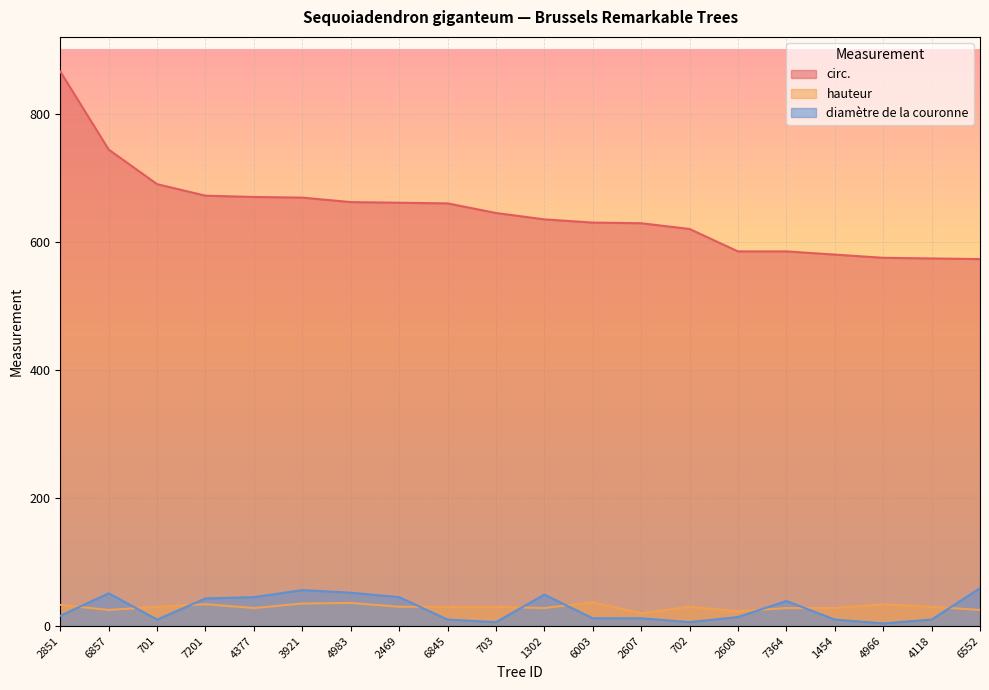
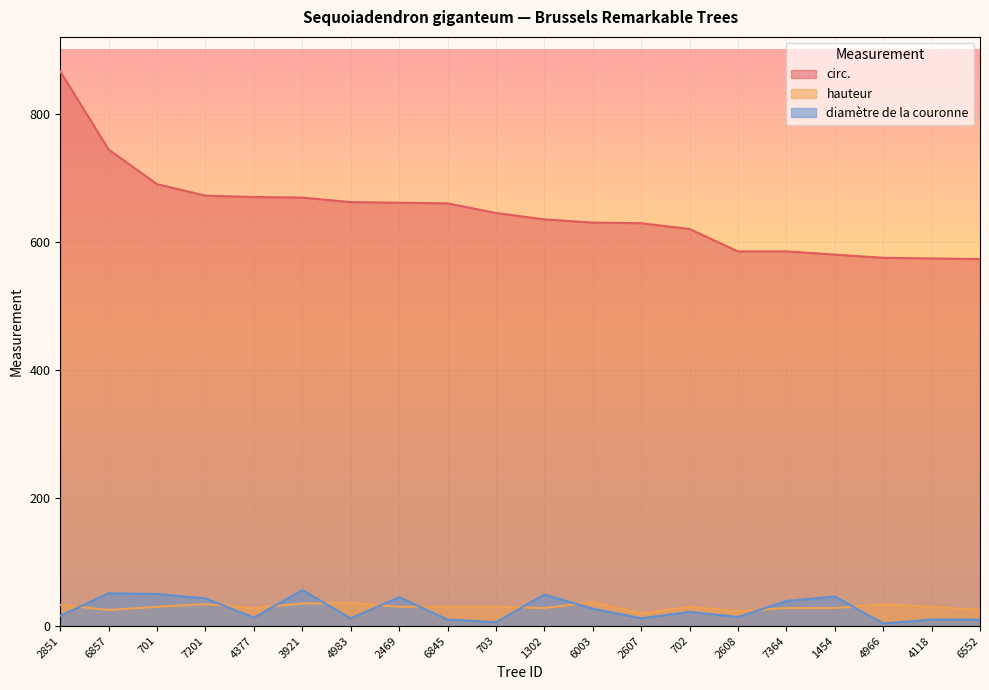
diamètre de la couronne, 701: 10 -> 50
diamètre de la couronne, 4377: 50 -> 10
diamètre de la couronne, 4983: 50 -> 10
diamètre de la couronne, 6003: 10 -> 30
diamètre de la couronne, 702: 10 -> 20
diamètre de la couronne, 1454: 10 -> 50
diamètre de la couronne, 6552: 60 -> 10
